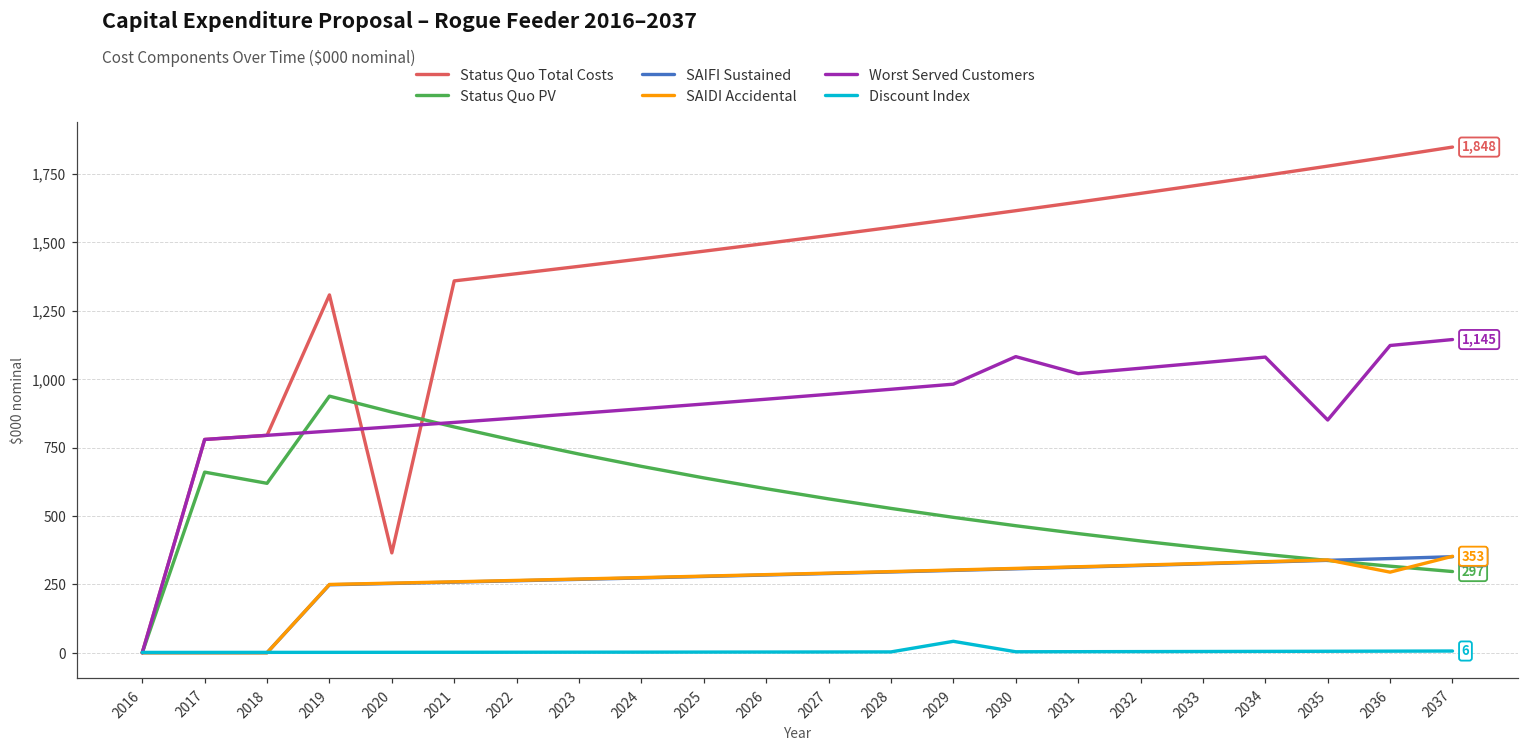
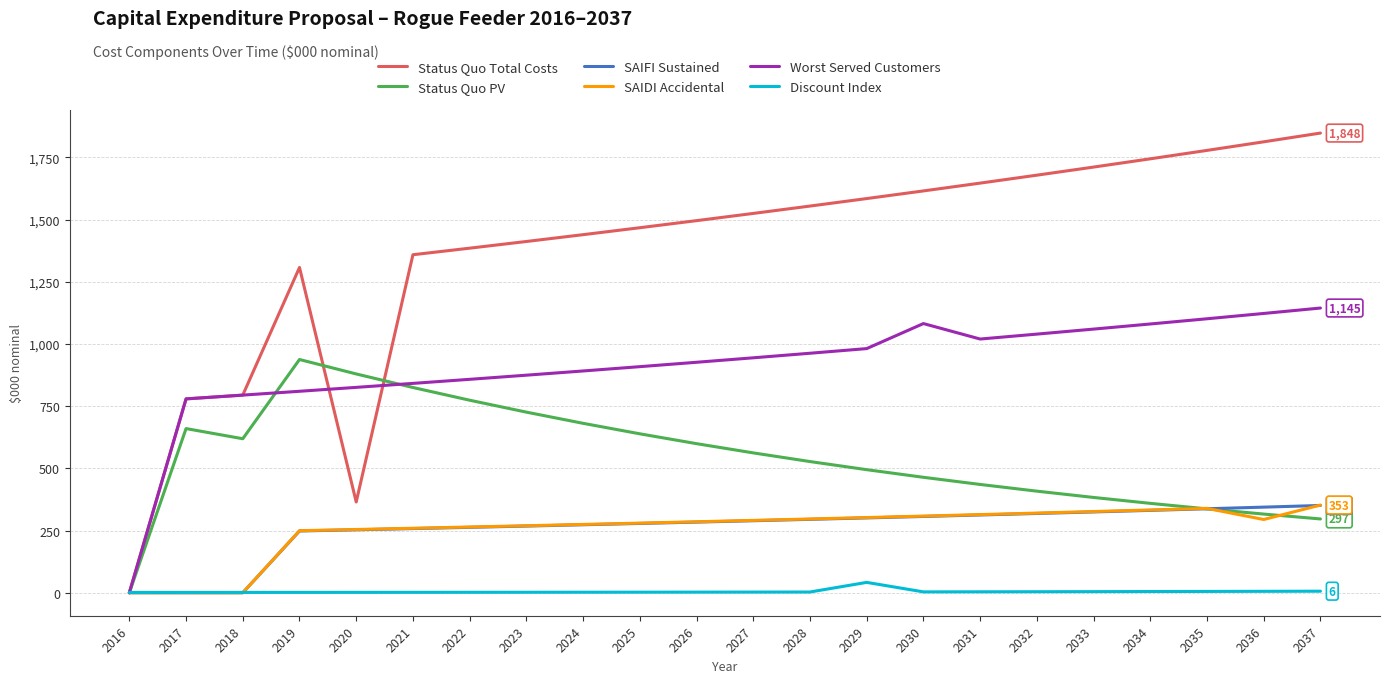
Worst Served Customers, 2035: 850 -> 1,100
